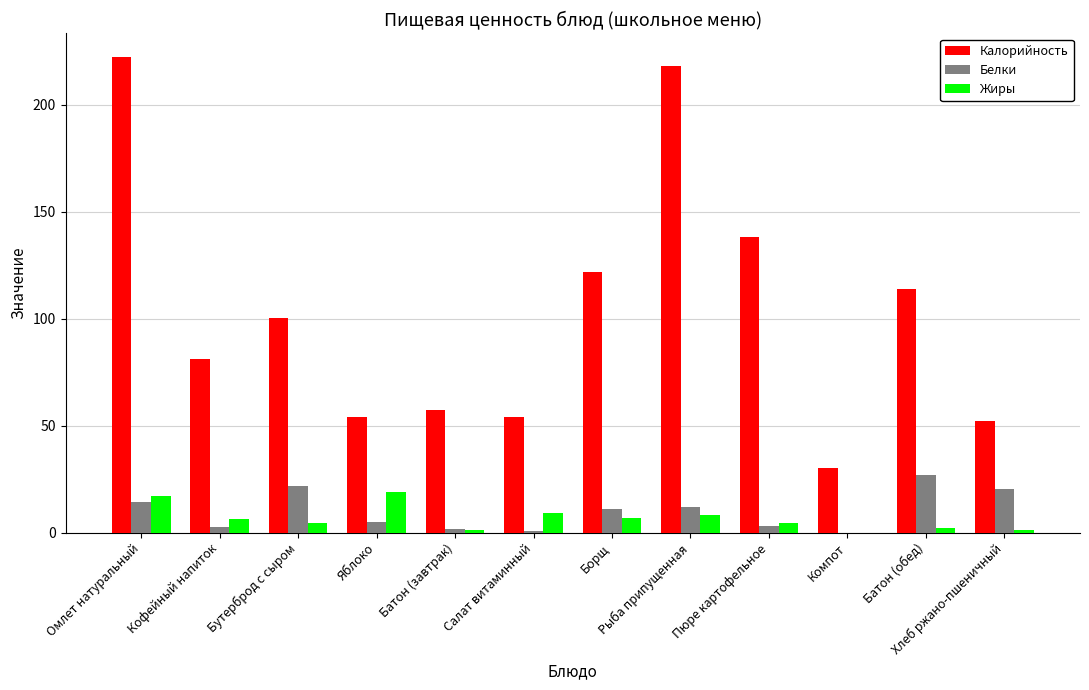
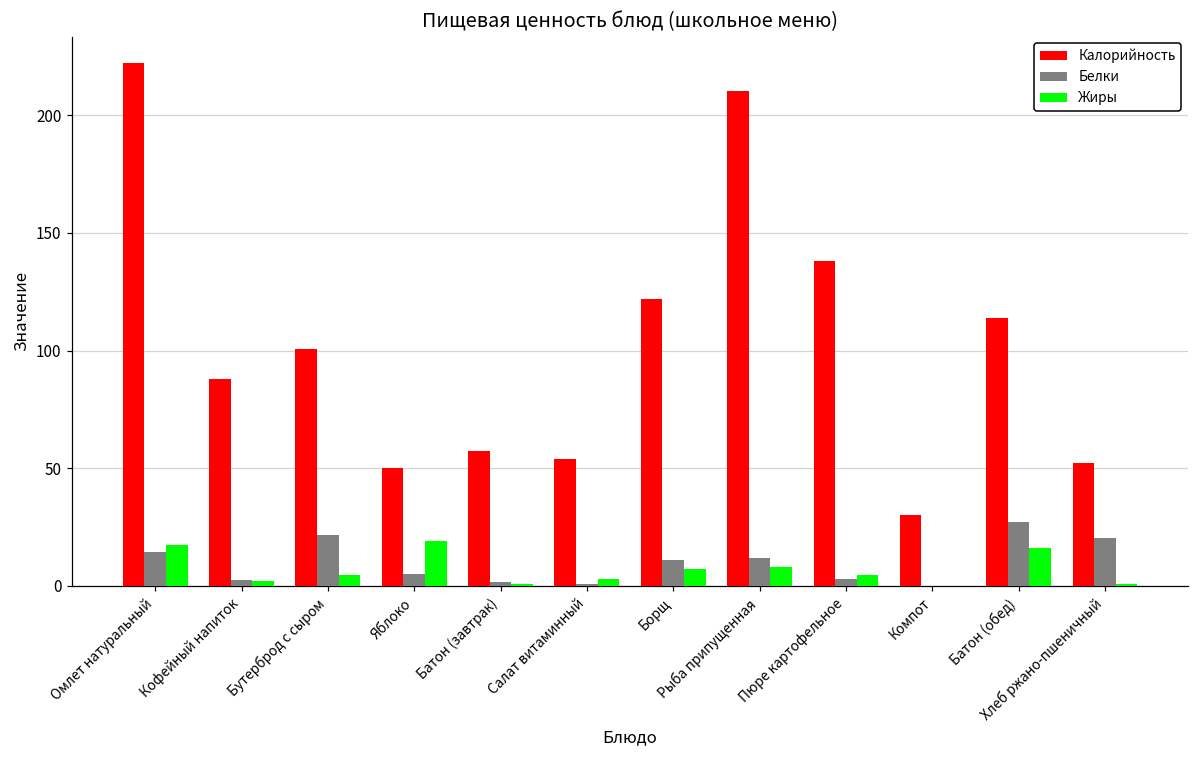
Калорийность, Кофейный напиток: 81 -> 88
Жиры, Кофейный напиток: 6 -> 2
Калорийность, Яблоко: 54 -> 50
Жиры, Салат витаминный: 9 -> 3
Калорийность, Рыба припущенная: 218 -> 210
Жиры, Батон (обед): 2 -> 16
